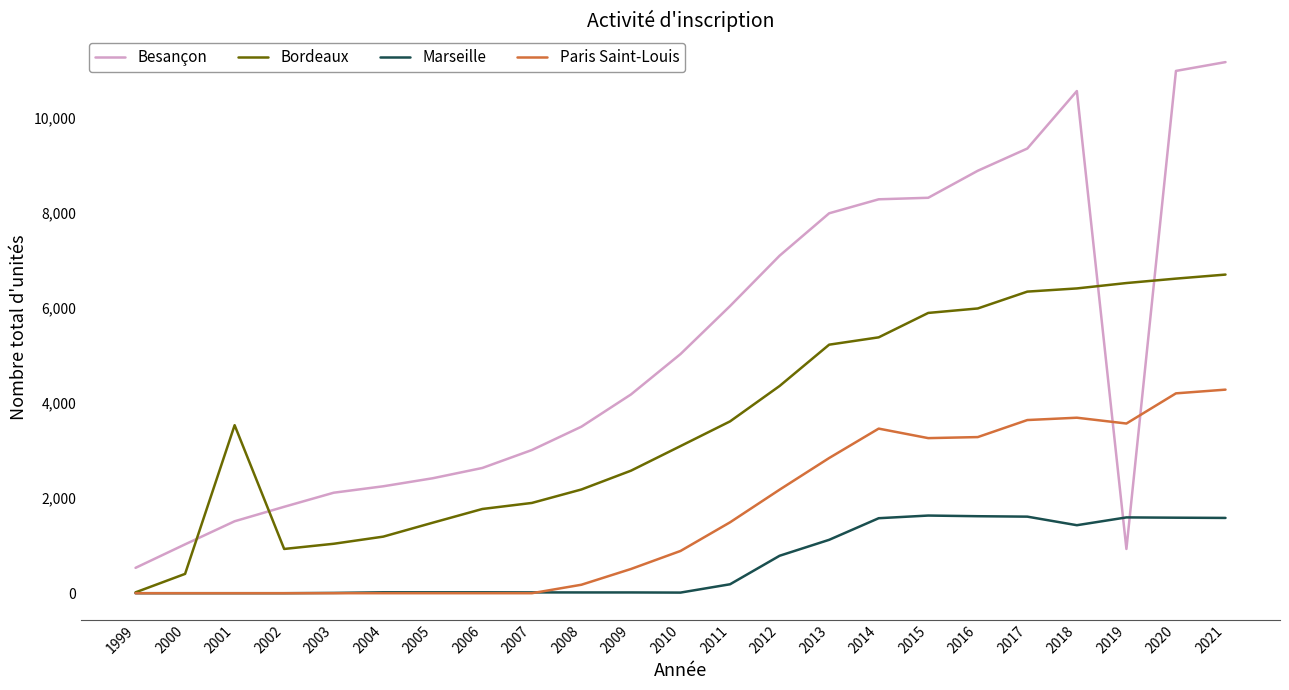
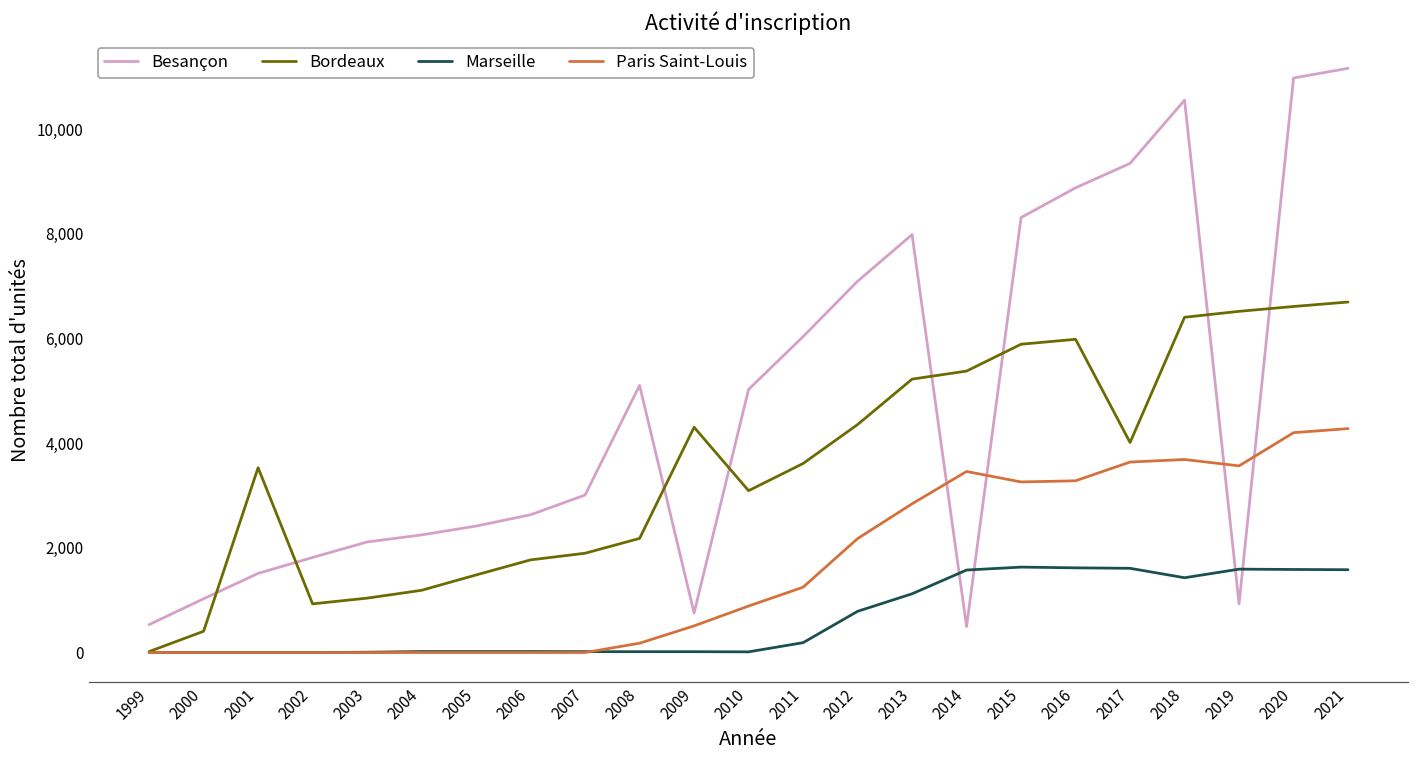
Besançon, 2008: 3,500 -> 5,100
Besançon, 2009: 4,200 -> 800
Bordeaux, 2009: 2,600 -> 4,300
Paris Saint-Louis, 2011: 1,500 -> 1,200
Besançon, 2014: 8,300 -> 500
Bordeaux, 2017: 6,300 -> 4,000
